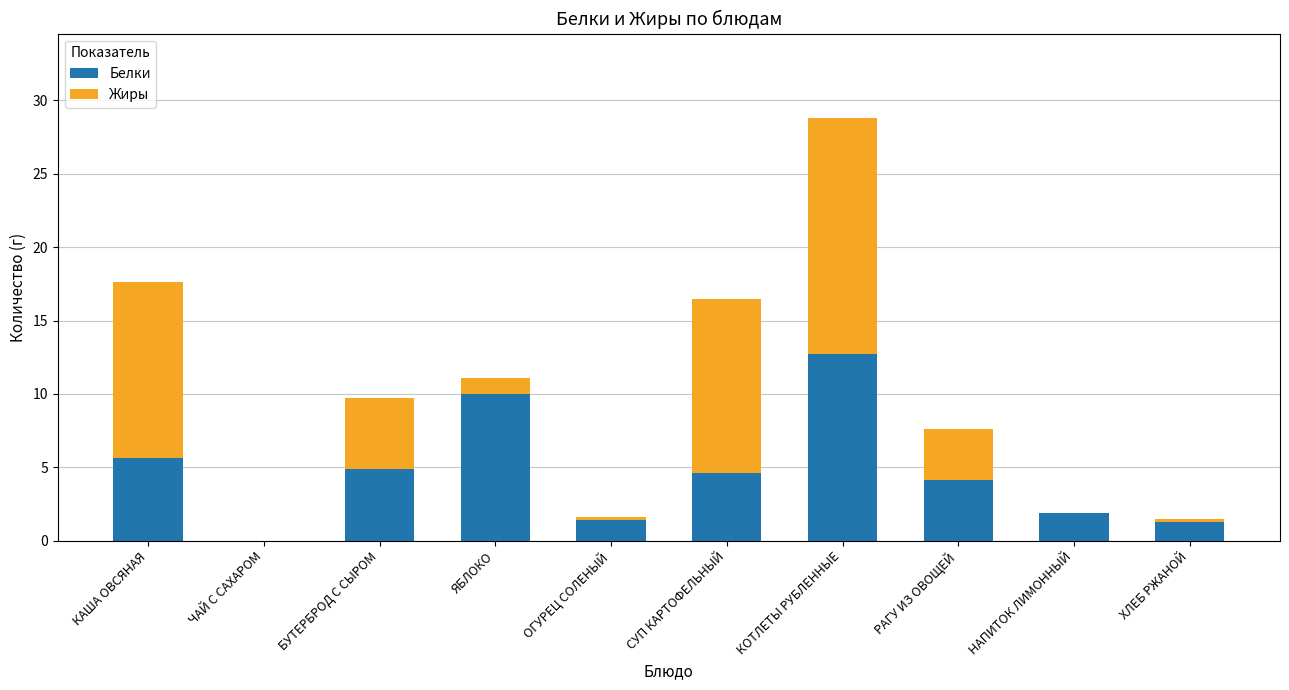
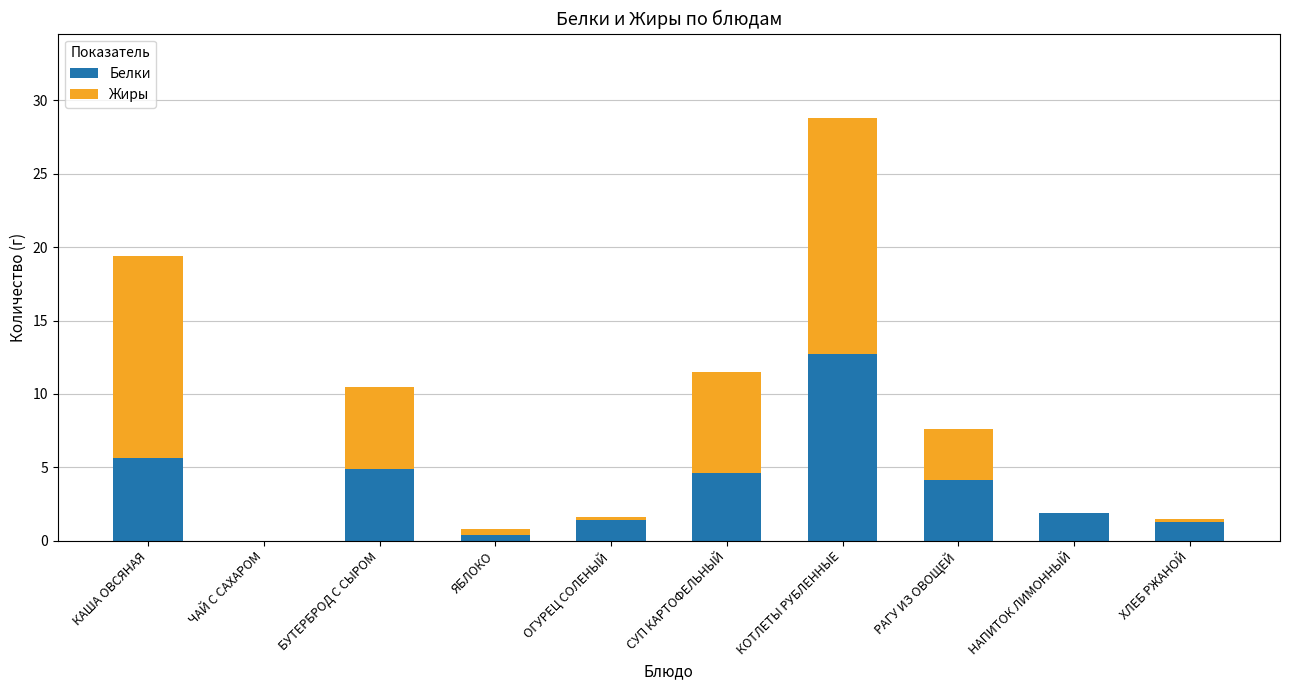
Жиры, КАША ОВСЯНАЯ: 12.0 -> 13.8
Жиры, БУТЕРБРОД С СЫРОМ: 4.8 -> 5.6
Белки, ЯБЛОКО: 10.0 -> 0.4
Жиры, ЯБЛОКО: 1.1 -> 0.4
Жиры, СУП КАРТОФЕЛЬНЫЙ: 11.9 -> 6.9
